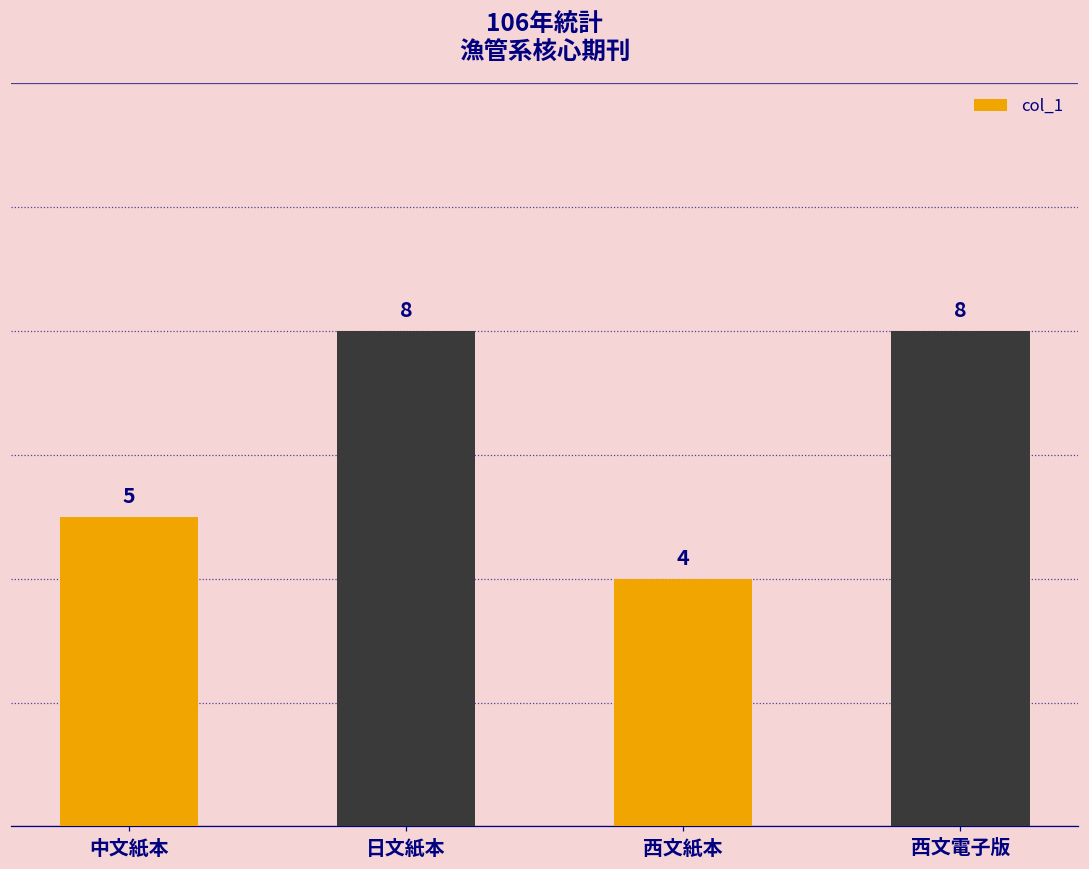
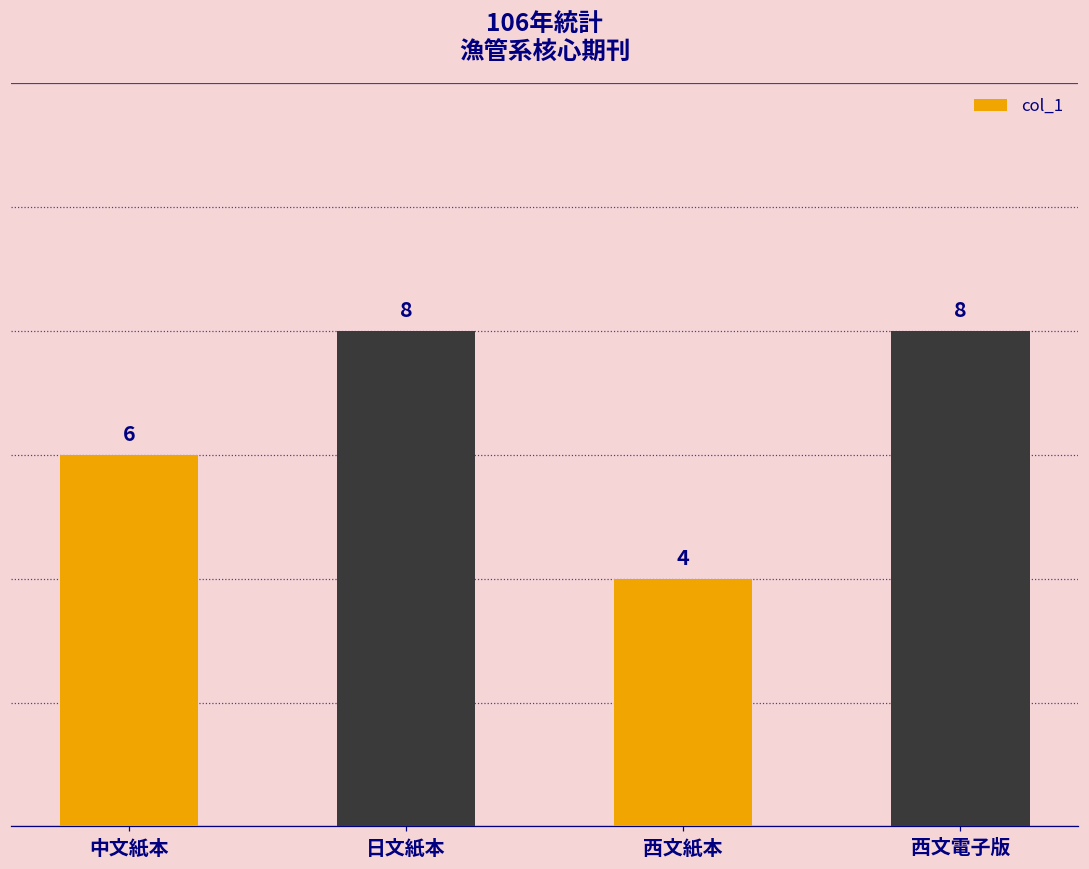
中文紙本: 5 -> 6
